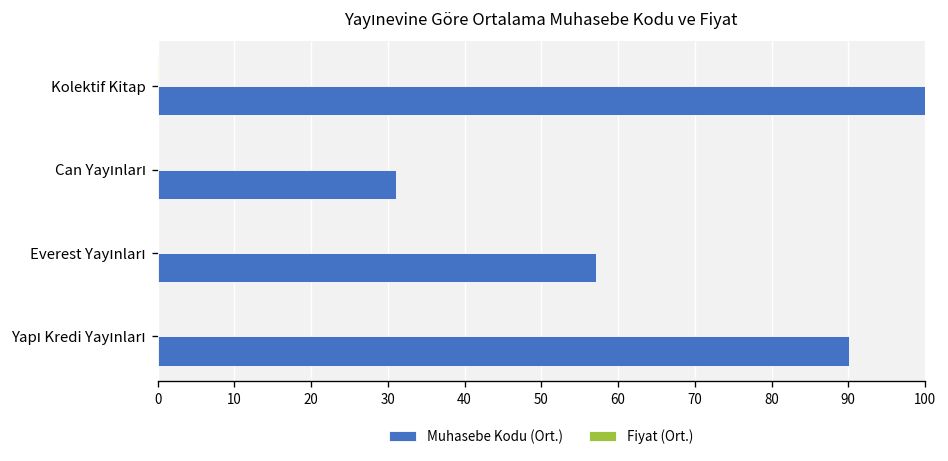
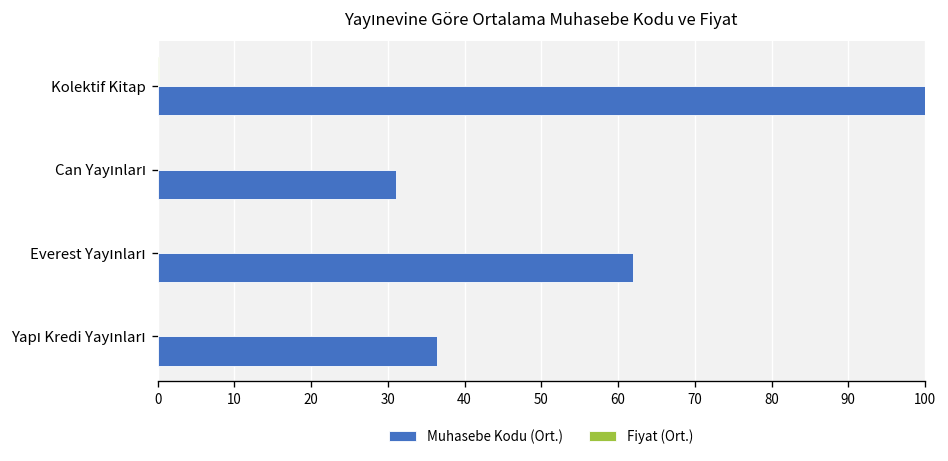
Muhasebe Kodu (Ort.), Everest Yayınları: 57 -> 62
Muhasebe Kodu (Ort.), Yapı Kredi Yayınları: 90 -> 36
